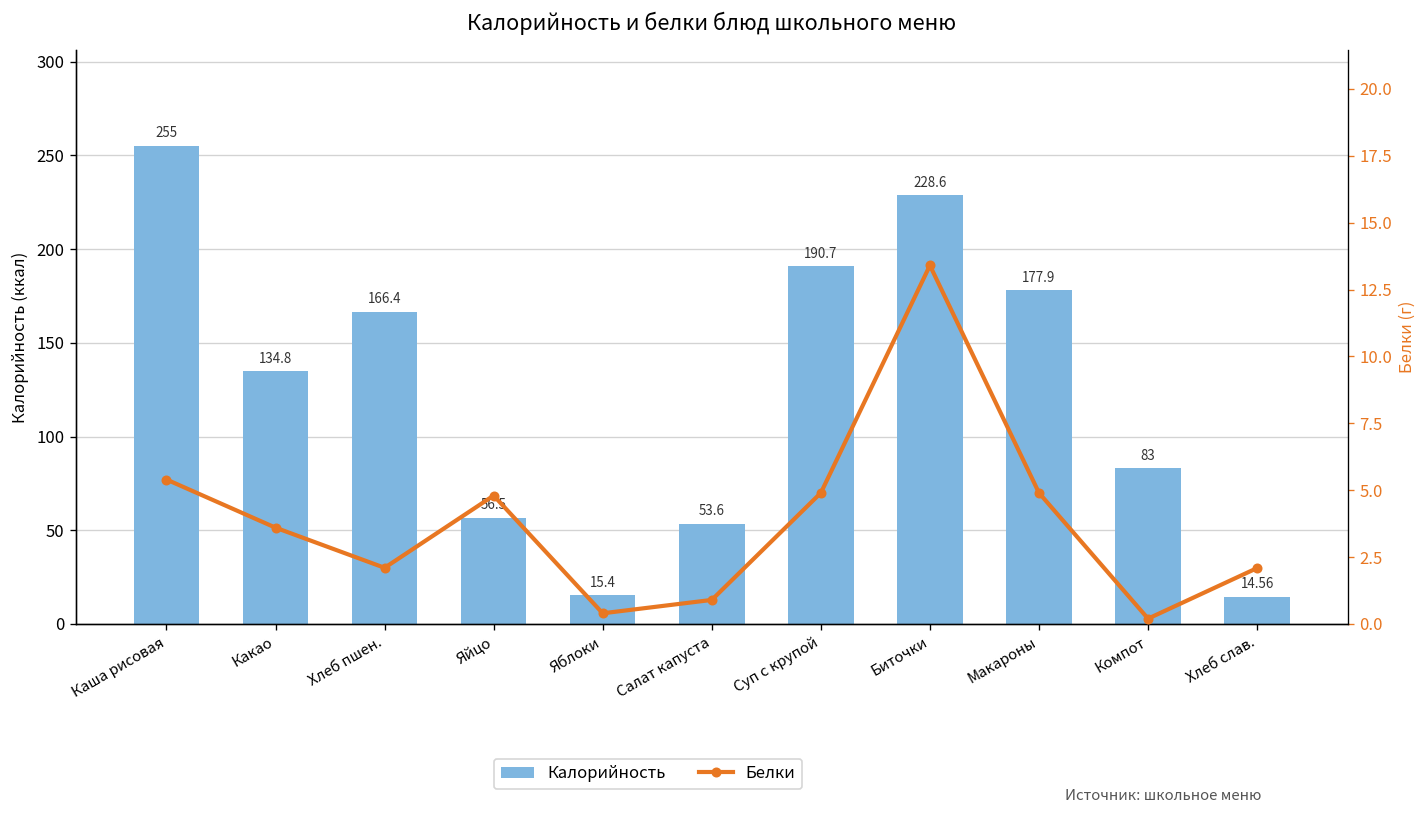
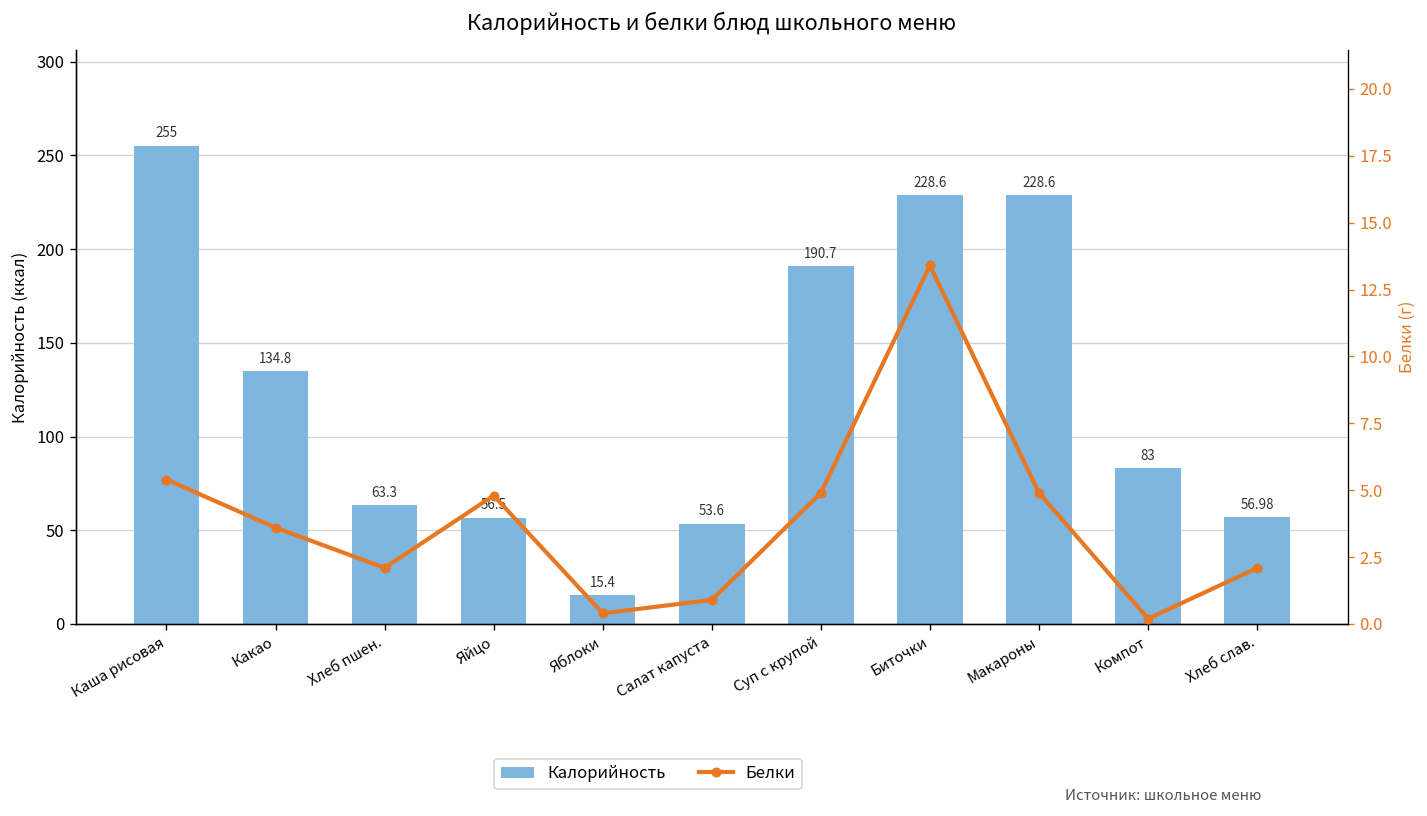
Калорийность, Хлеб пшен.: 166.4 -> 63.3
Калорийность, Макароны: 177.9 -> 228.6
Калорийность, Хлеб слав.: 14.56 -> 56.98
